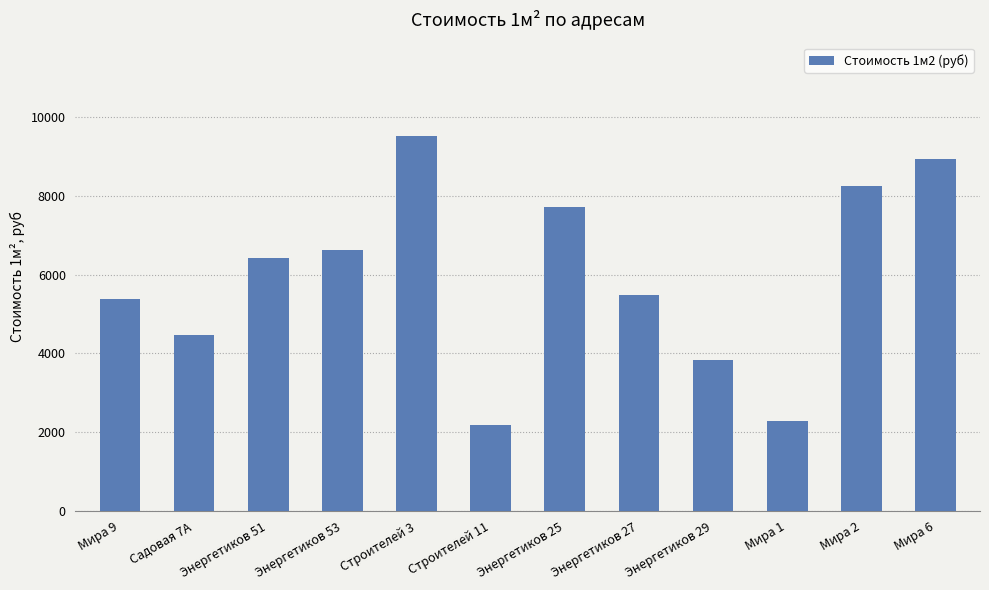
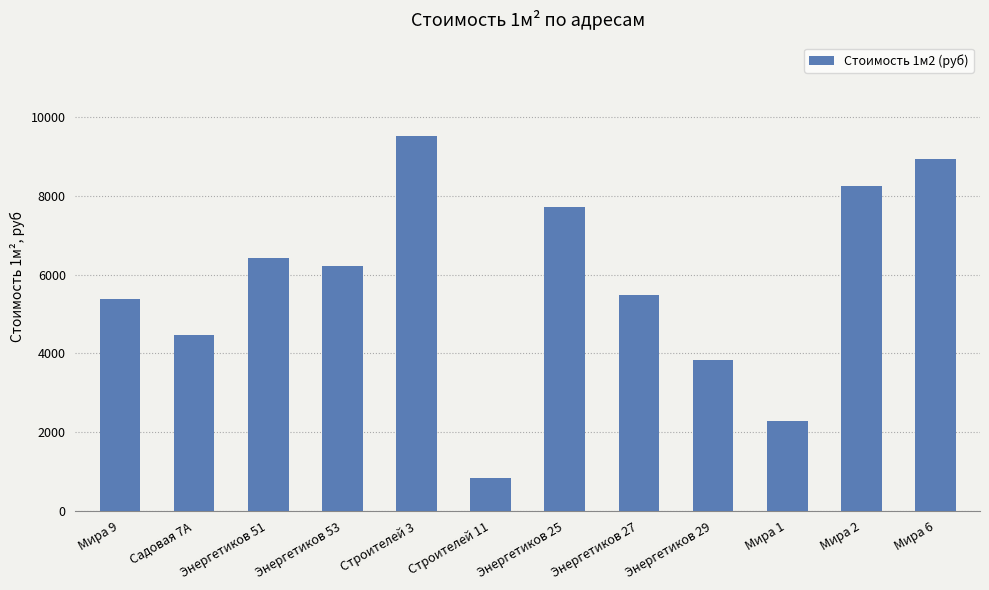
Энергетиков 53: 6600 -> 6200
Строителей 11: 2200 -> 800
